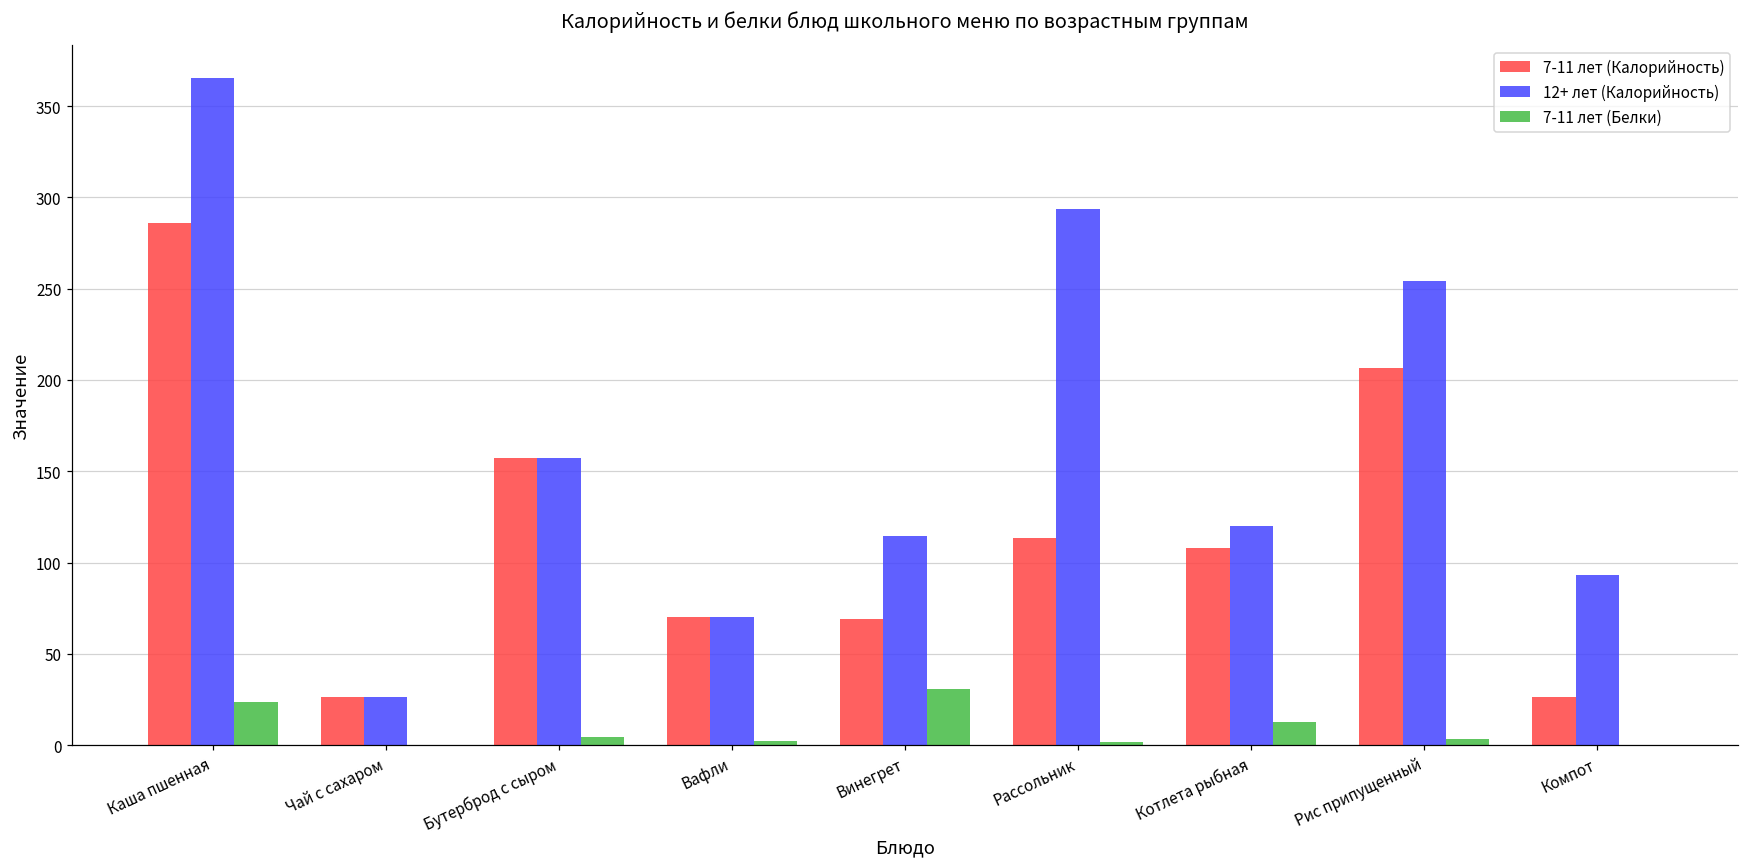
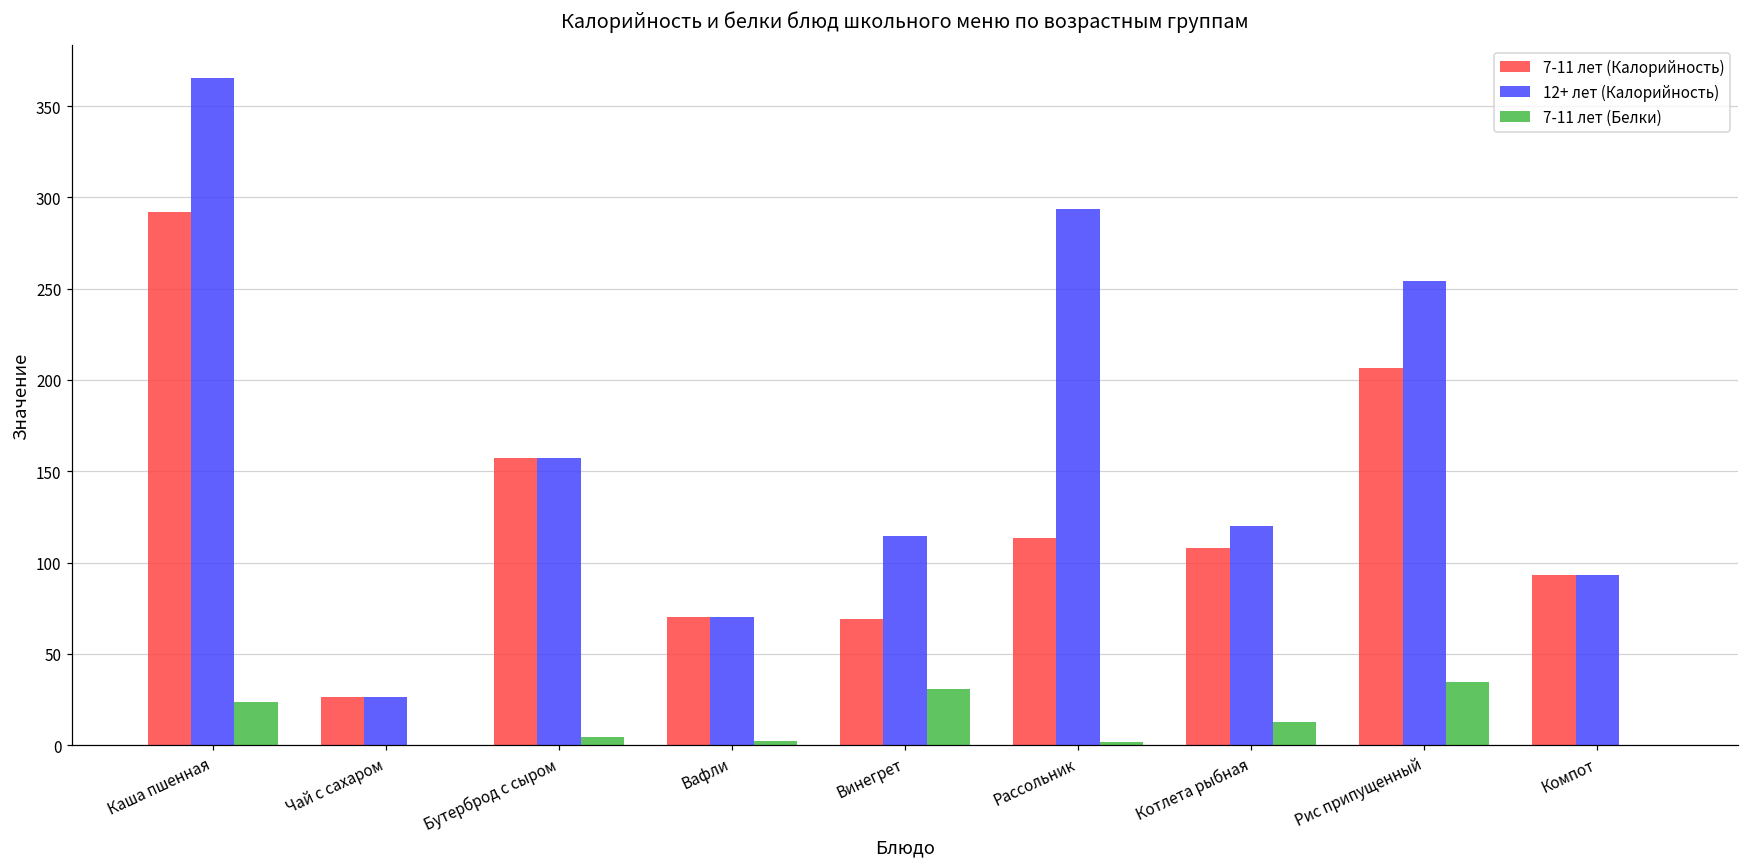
7-11 лет (Калорийность), Каша пшенная: 286 -> 292
7-11 лет (Белки), Рис припущенный: 4 -> 35
7-11 лет (Калорийность), Компот: 26 -> 93
